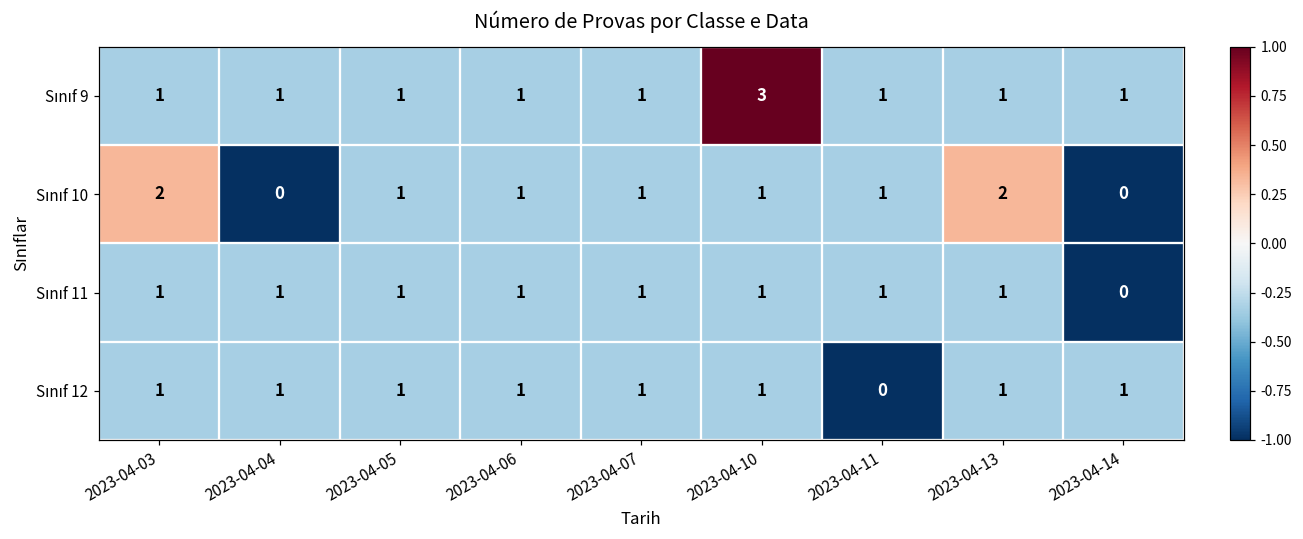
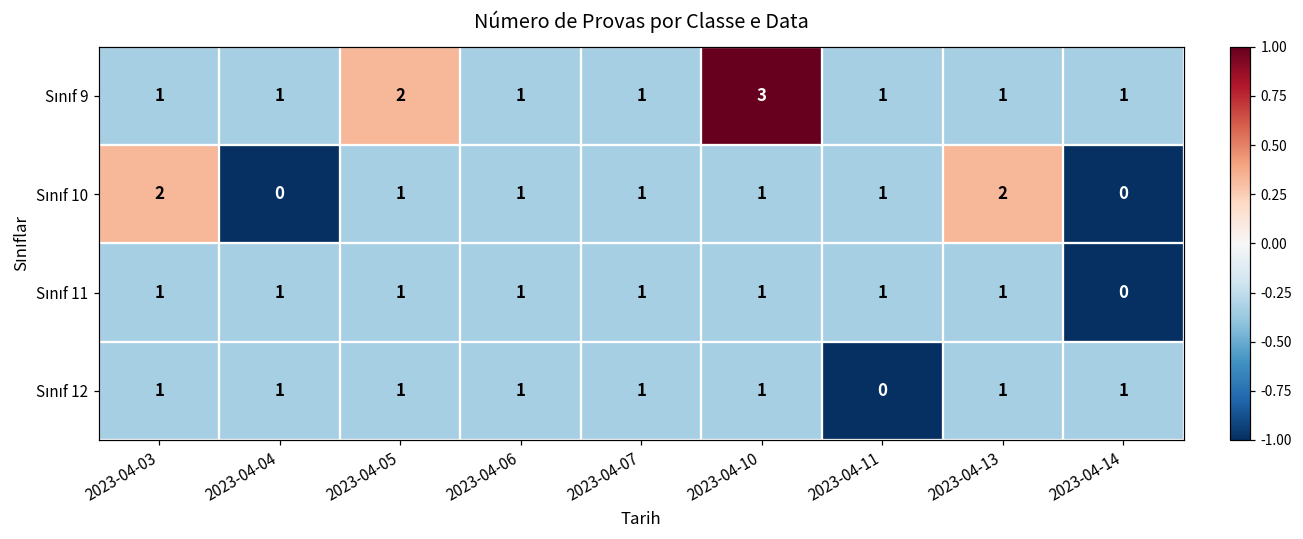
Sınıf 9, 2023-04-05: 1 -> 2
